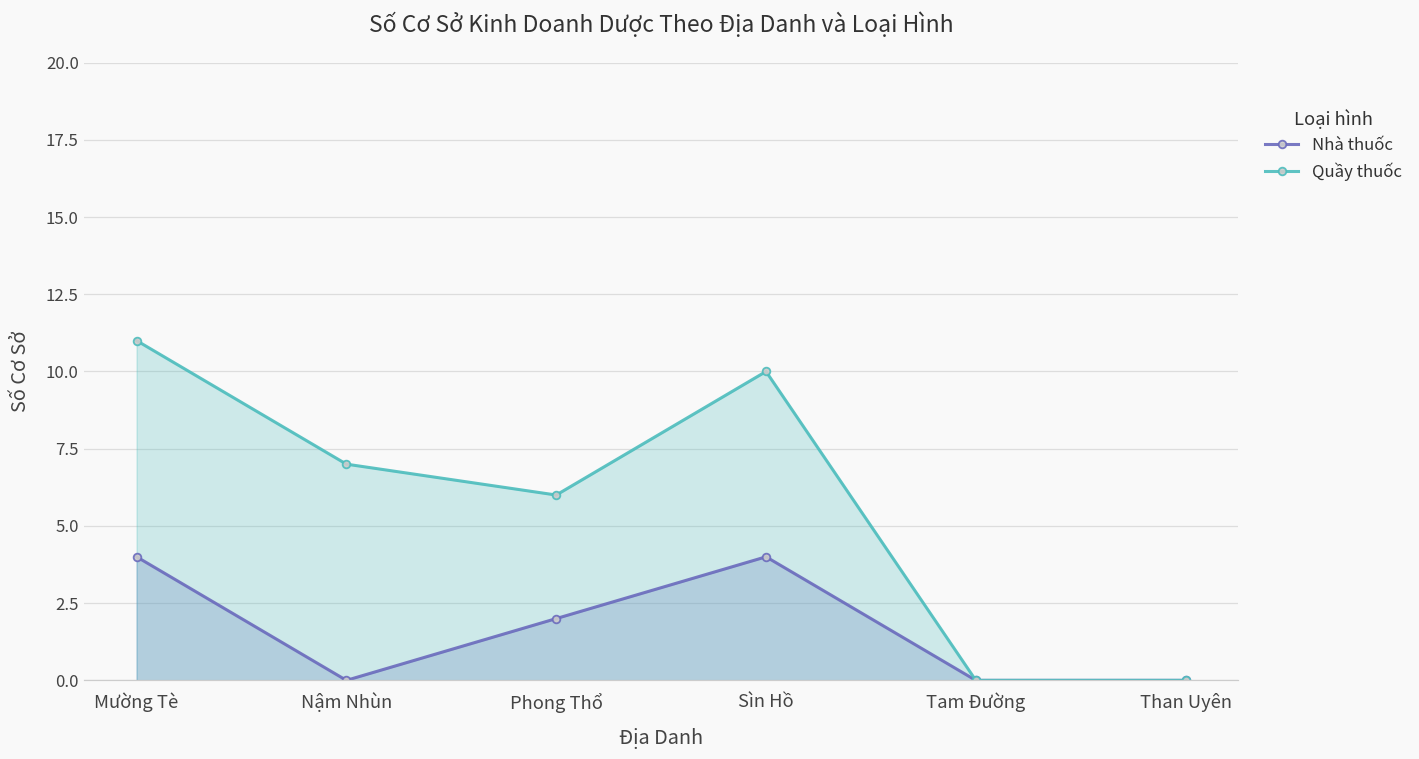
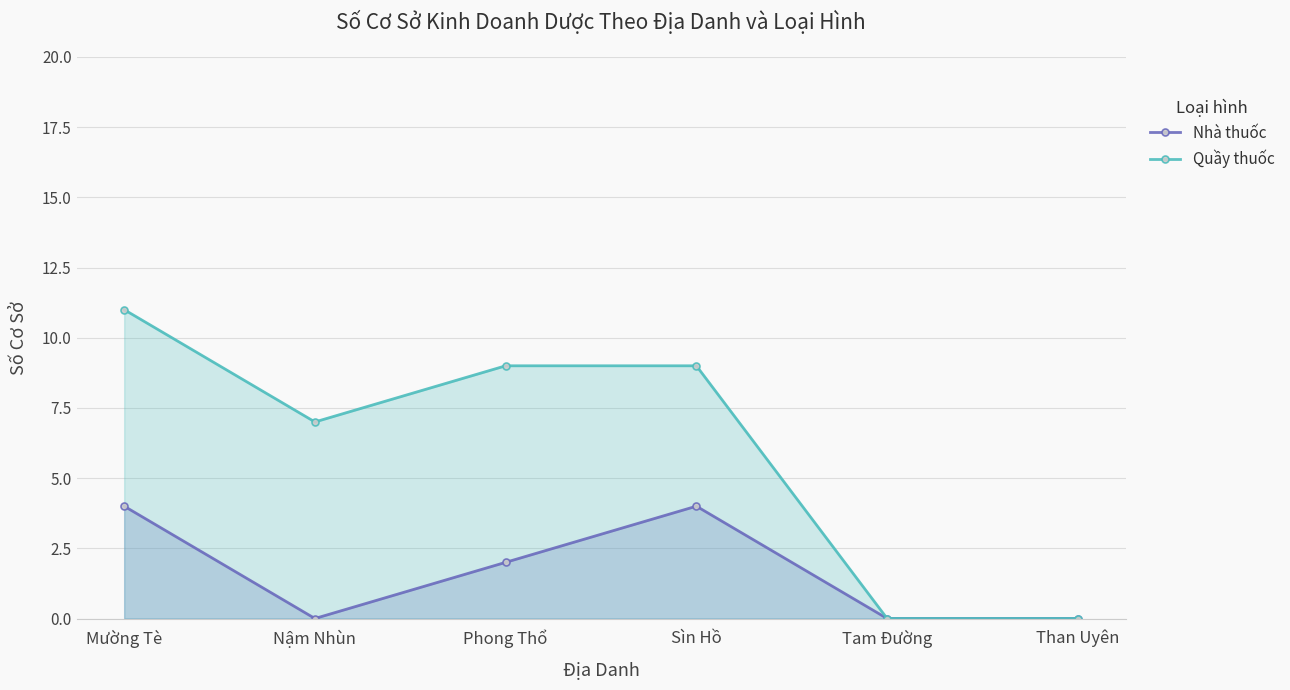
Quầy thuốc, Phong Thổ: 6 -> 9
Quầy thuốc, Sìn Hồ: 10 -> 9
